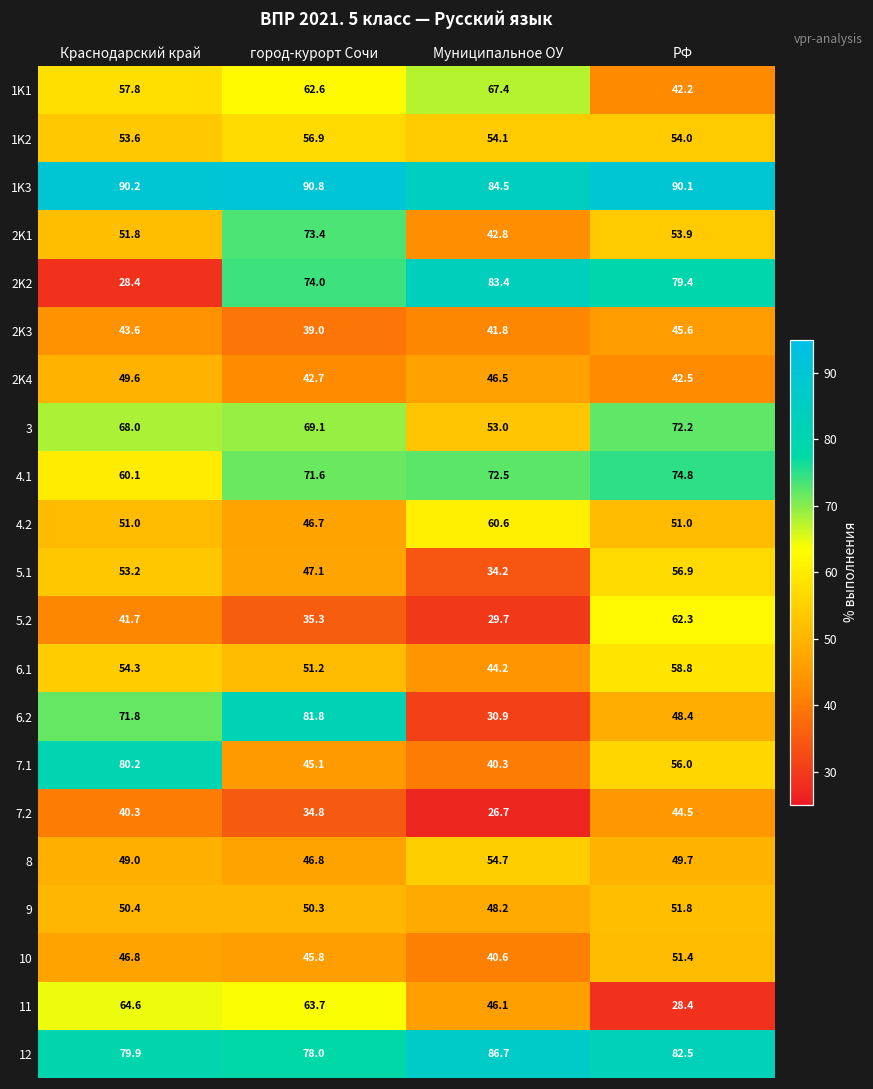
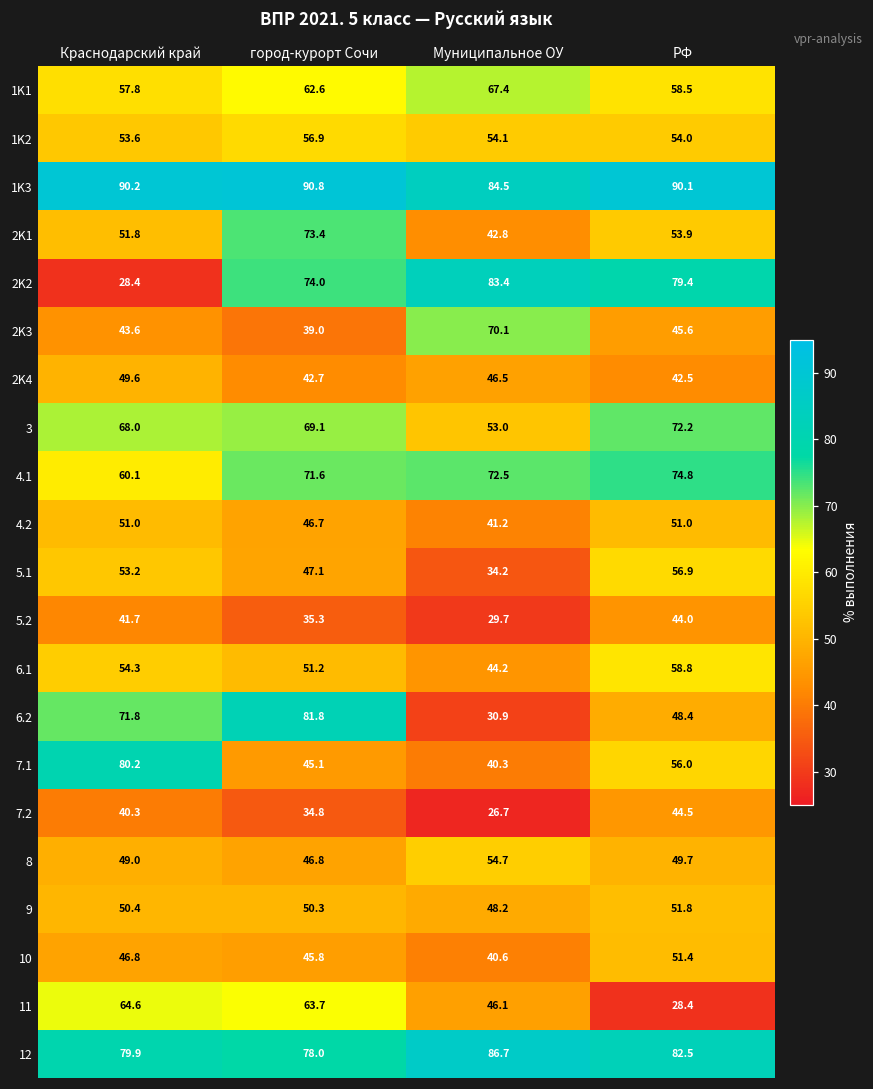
1K1, РФ: 42.2 -> 58.5
2K3, Муниципальное ОУ: 41.8 -> 70.1
4.2, Муниципальное ОУ: 60.6 -> 41.2
5.2, РФ: 62.3 -> 44.0
